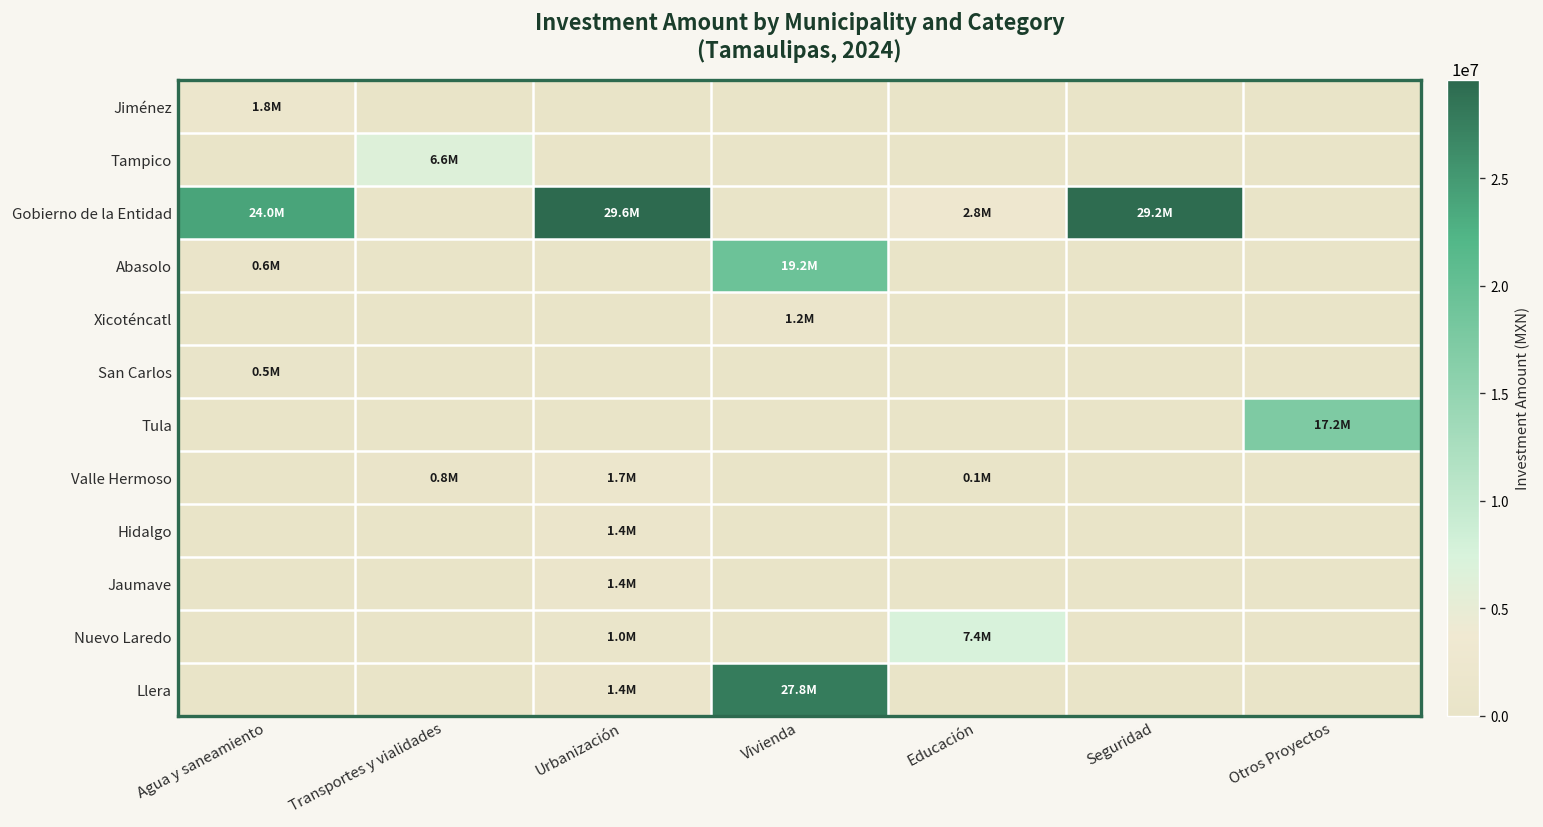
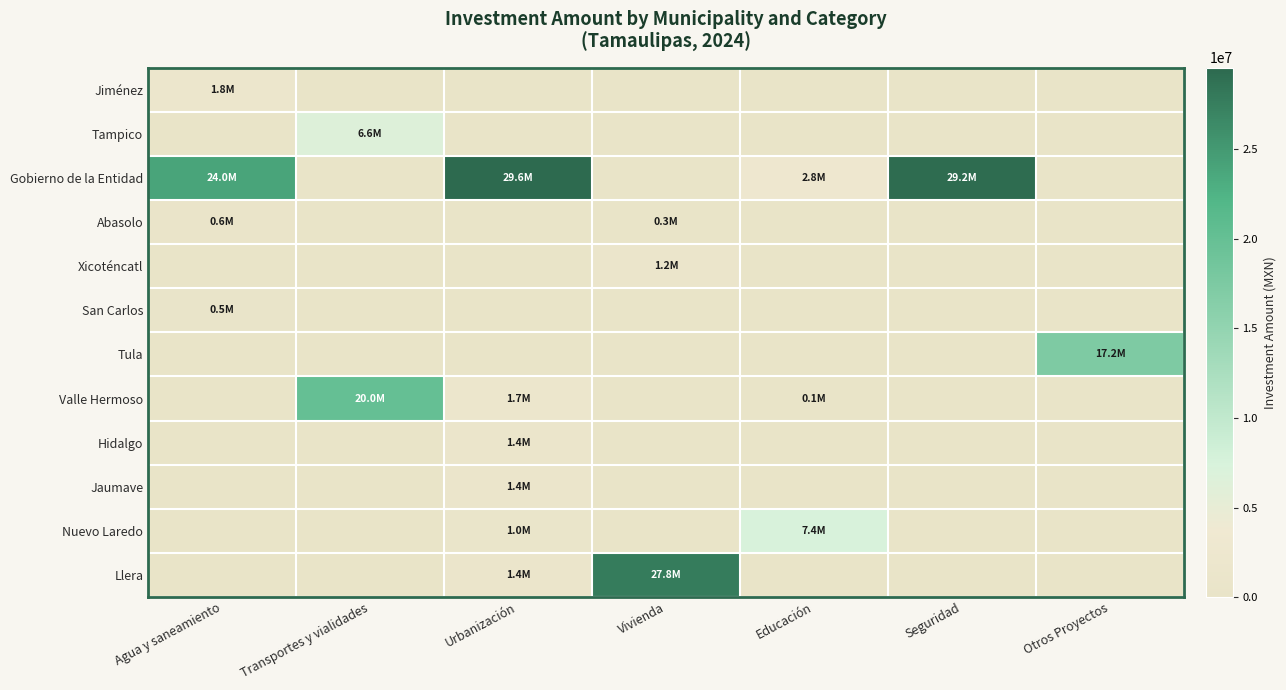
Abasolo, Vivienda: 19.2M -> 0.3M
Valle Hermoso, Transportes y vialidades: 0.8M -> 20.0M
